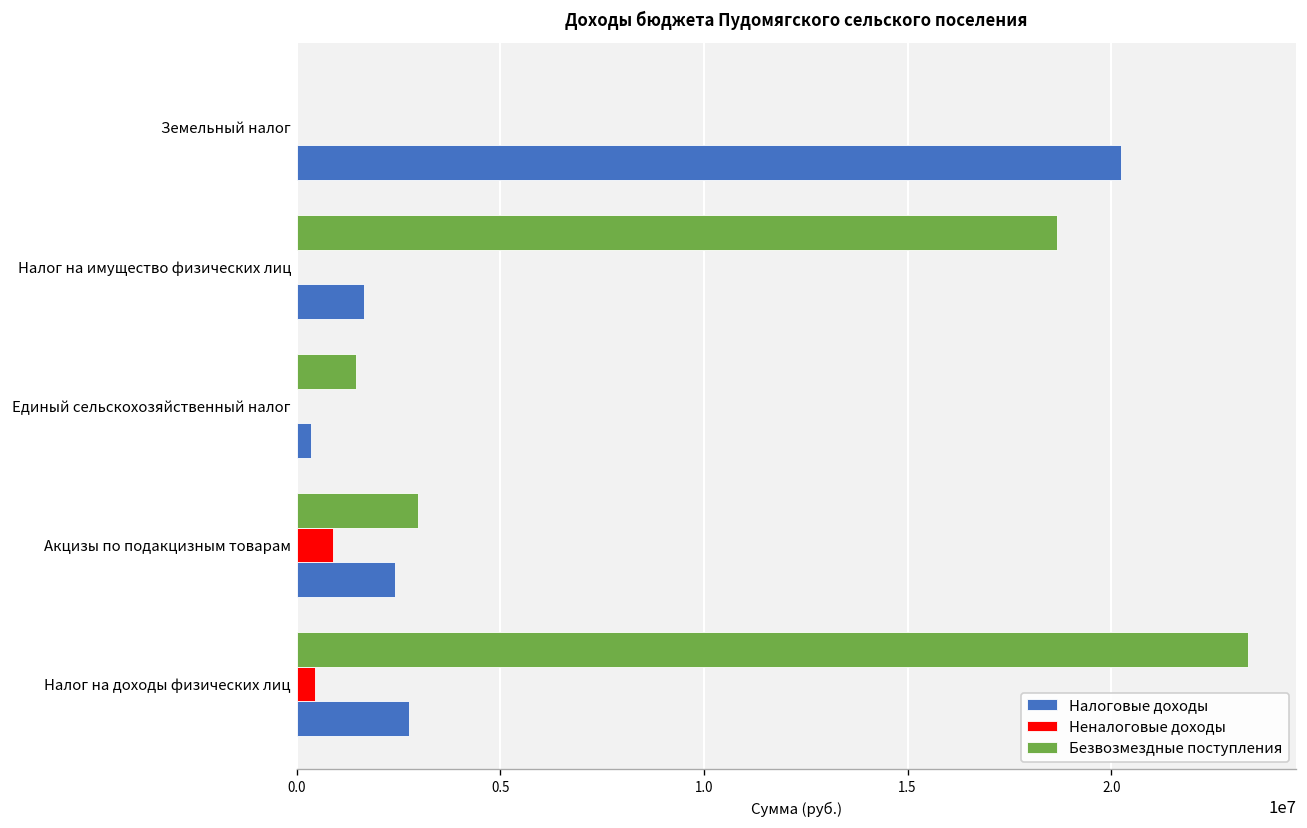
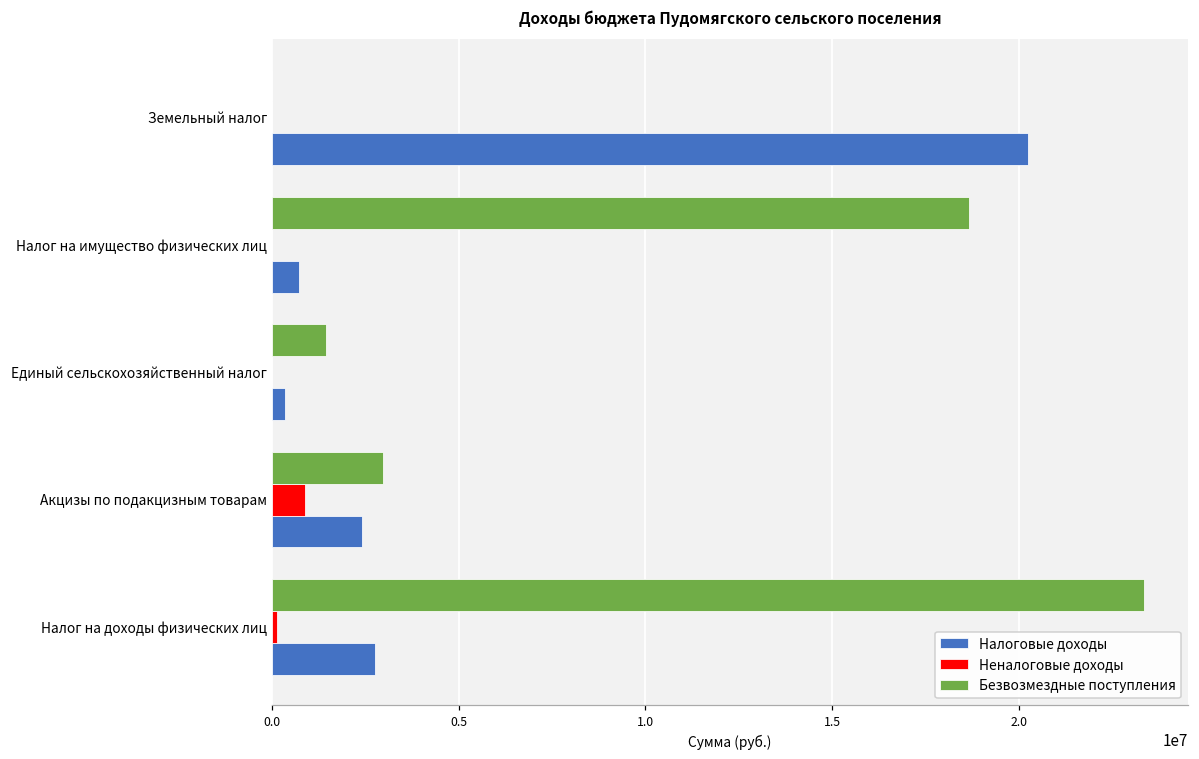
Налоговые доходы, Налог на имущество физических лиц: 1700000 -> 700000
Неналоговые доходы, Налог на доходы физических лиц: 500000 -> 100000
